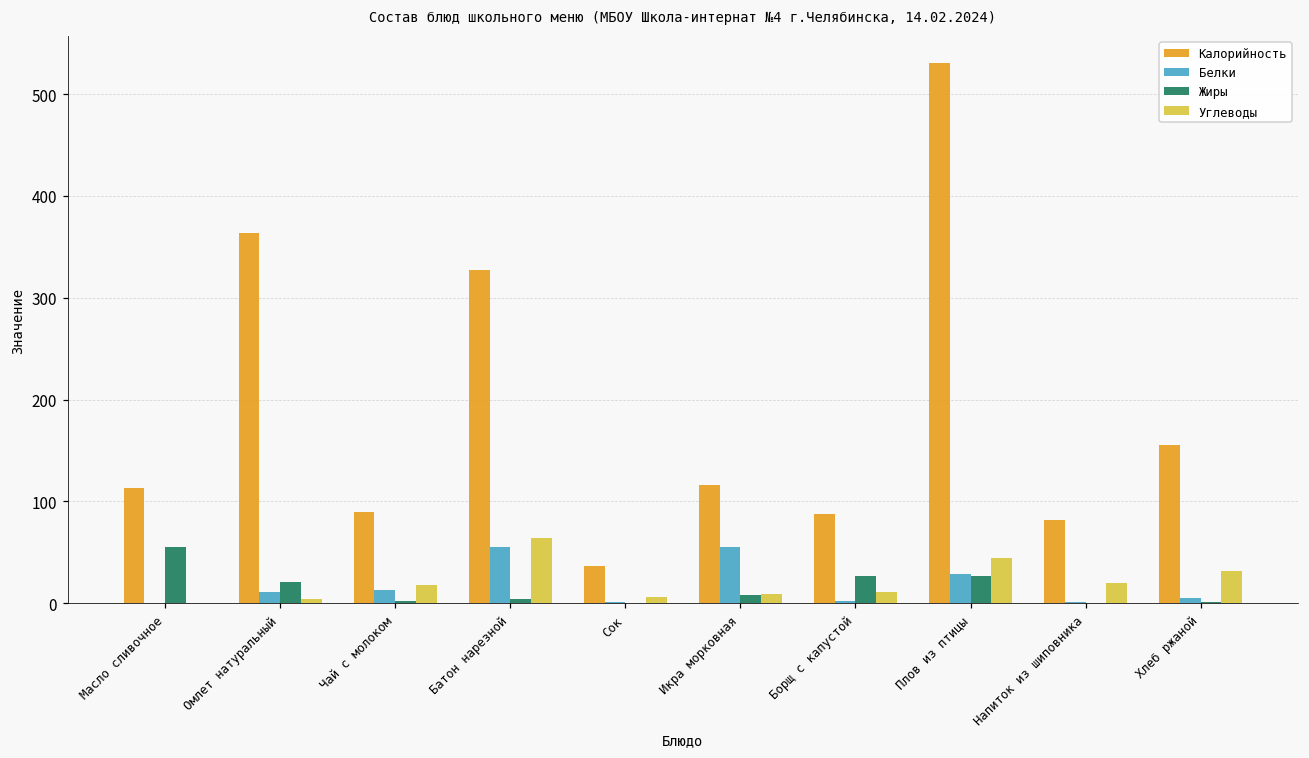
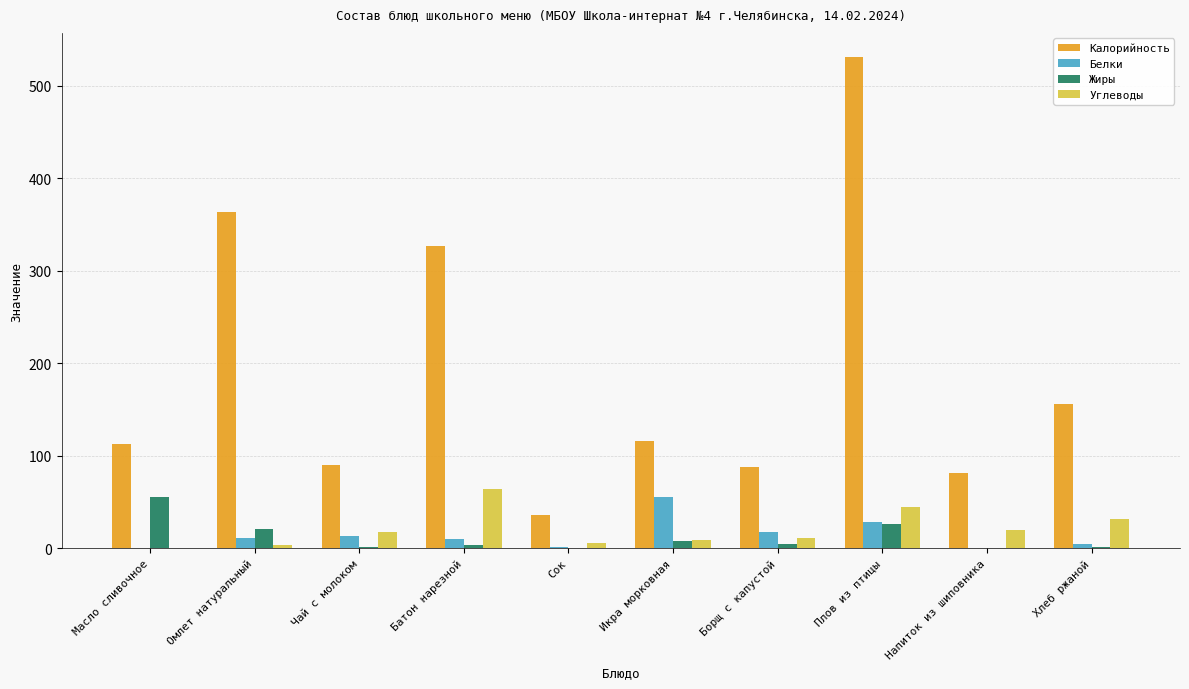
Белки, Батон нарезной: 60 -> 10
Белки, Борщ с капустой: 0 -> 20
Жиры, Борщ с капустой: 30 -> 0
